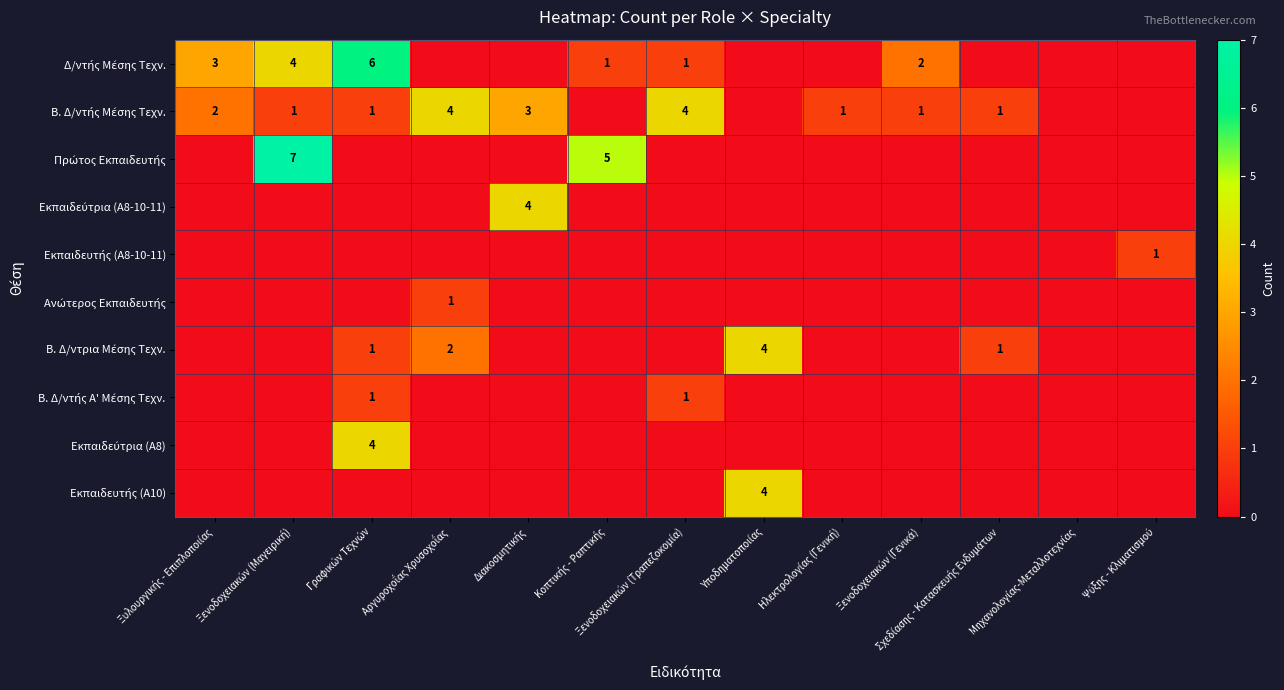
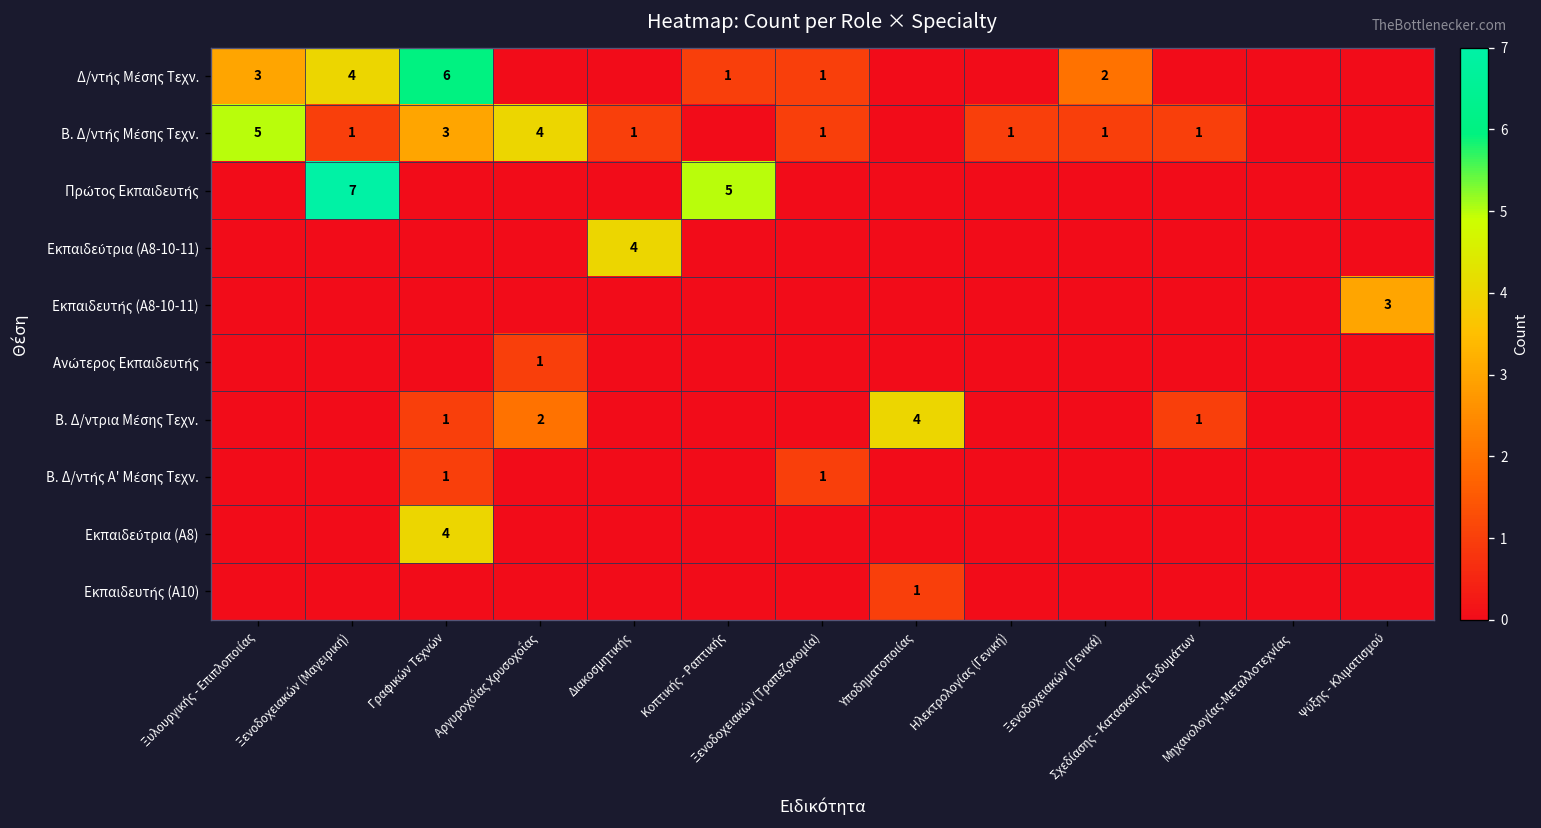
Β. Δ/ντής Μέσης Τεχν., Ξυλουργικής - Επιπλοποιίας: 2 -> 5
Β. Δ/ντής Μέσης Τεχν., Γραφικών Τεχνών: 1 -> 3
Β. Δ/ντής Μέσης Τεχν., Διακοσμητικής: 3 -> 1
Β. Δ/ντής Μέσης Τεχν., Ξενοδοχειακών (Τραπεζοκομία): 4 -> 1
Εκπαιδευτής (Α8-10-11), Ψύξης - Κλιματισμού: 1 -> 3
Εκπαιδευτής (Α10), Υποδηματοποιίας: 4 -> 1
